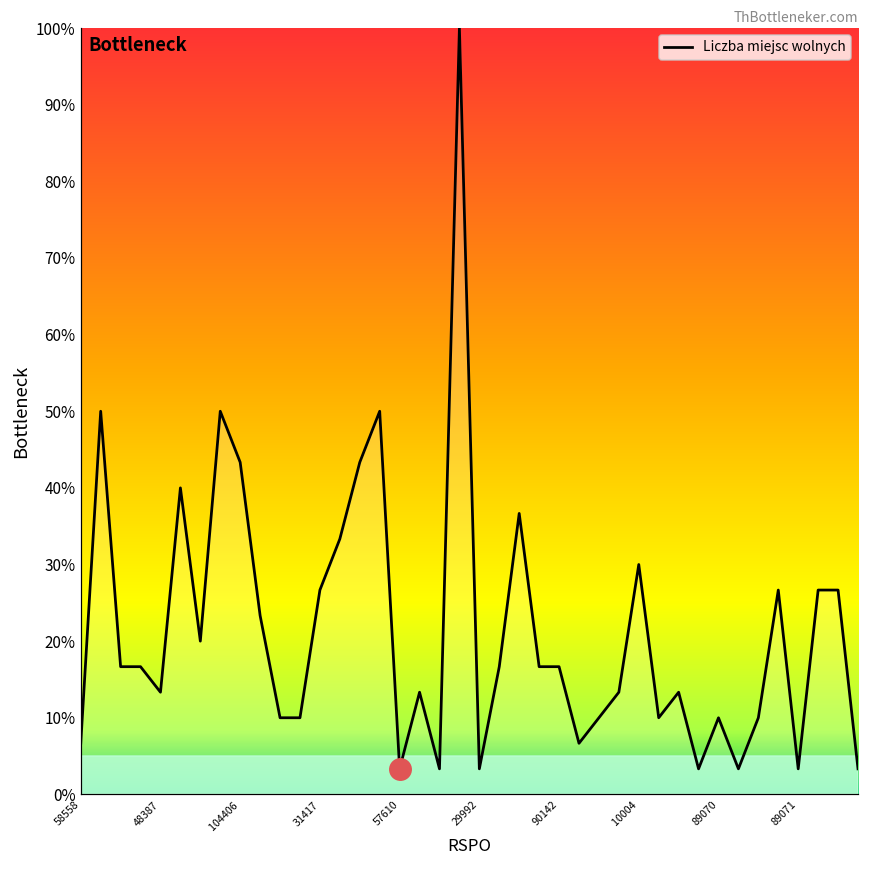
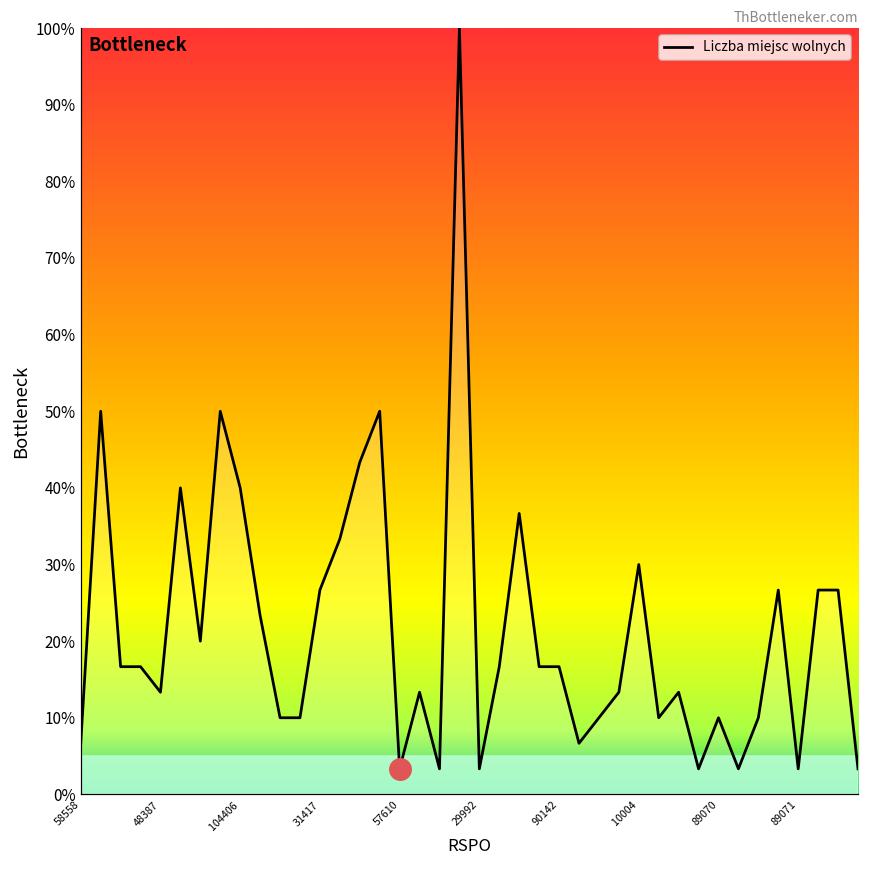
Liczba miejsc wolnych, 104406: 43% -> 40%
